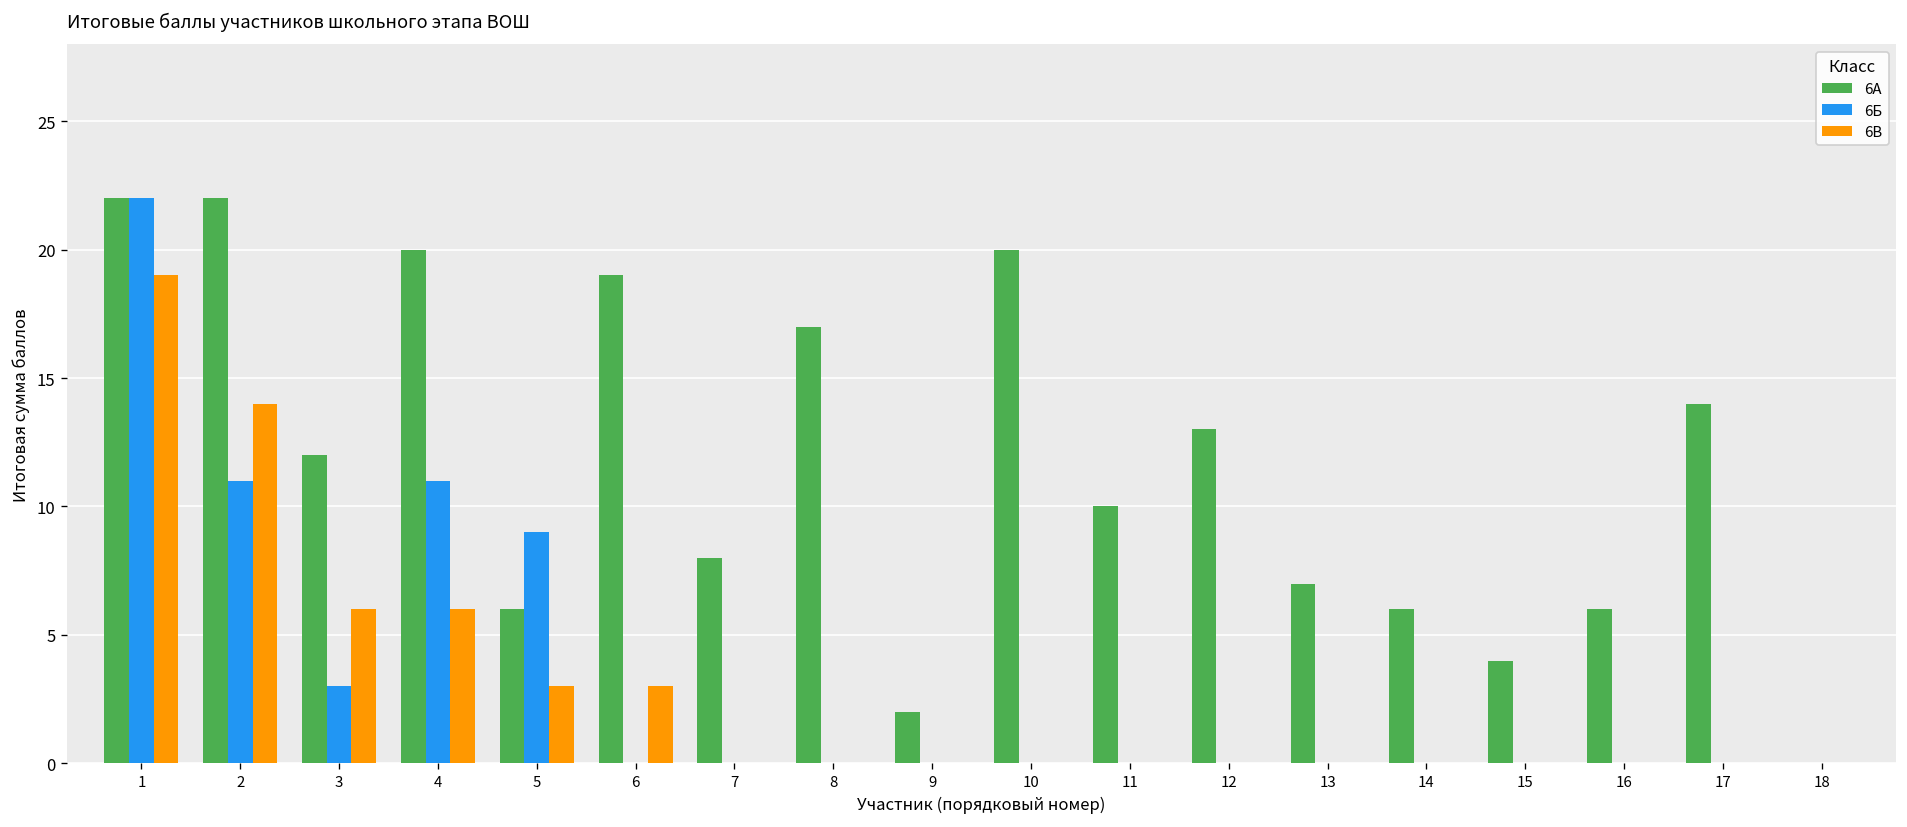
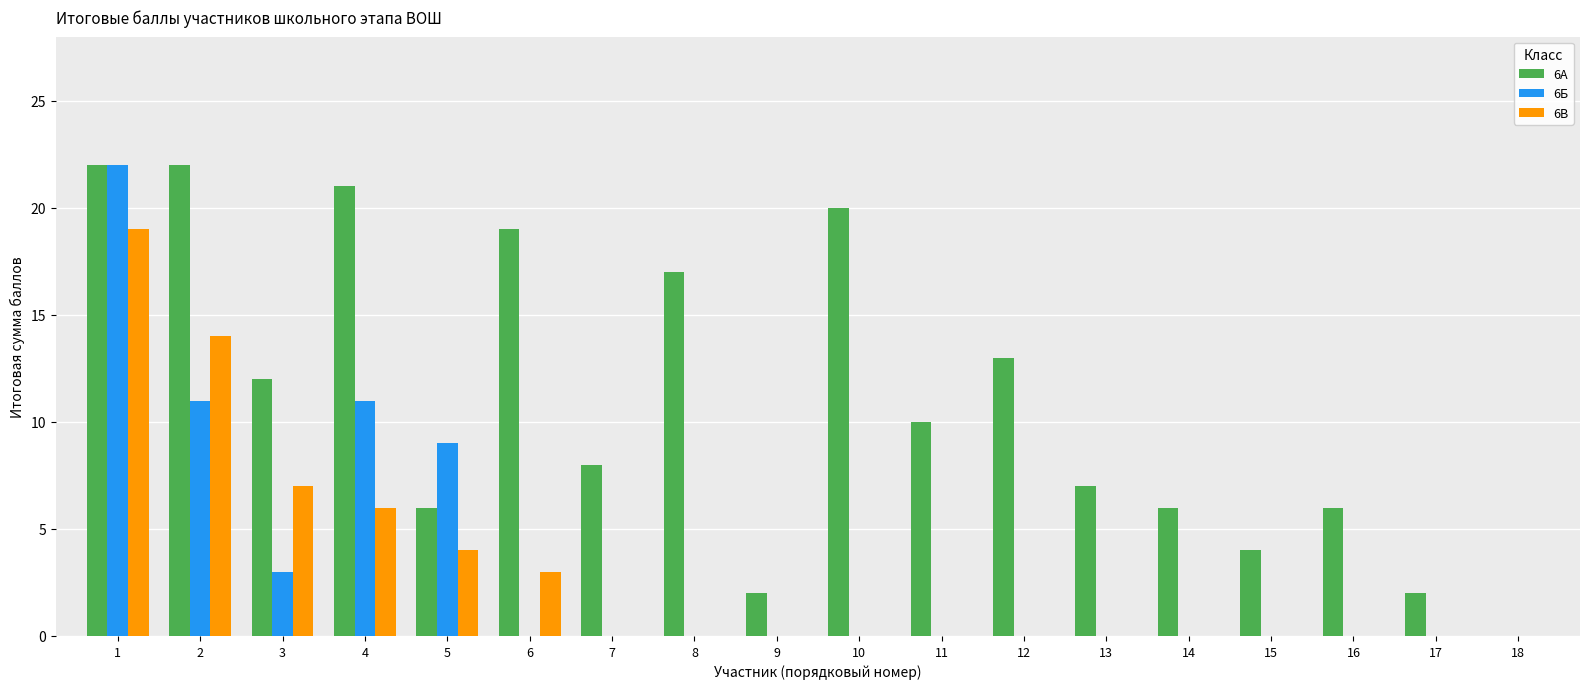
6В, 3: 6 -> 7
6А, 4: 20 -> 21
6В, 5: 3 -> 4
6А, 17: 14 -> 2
